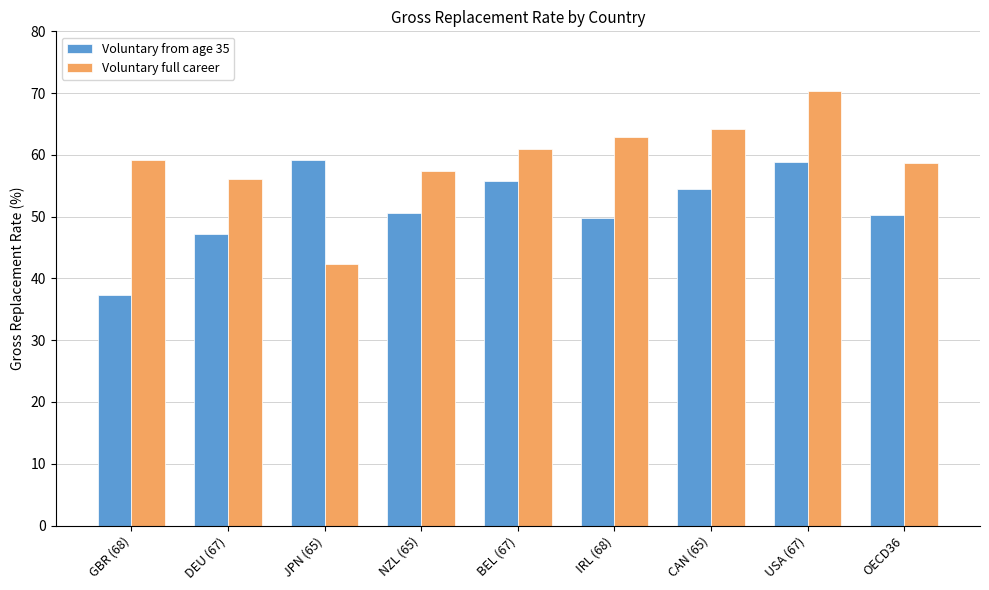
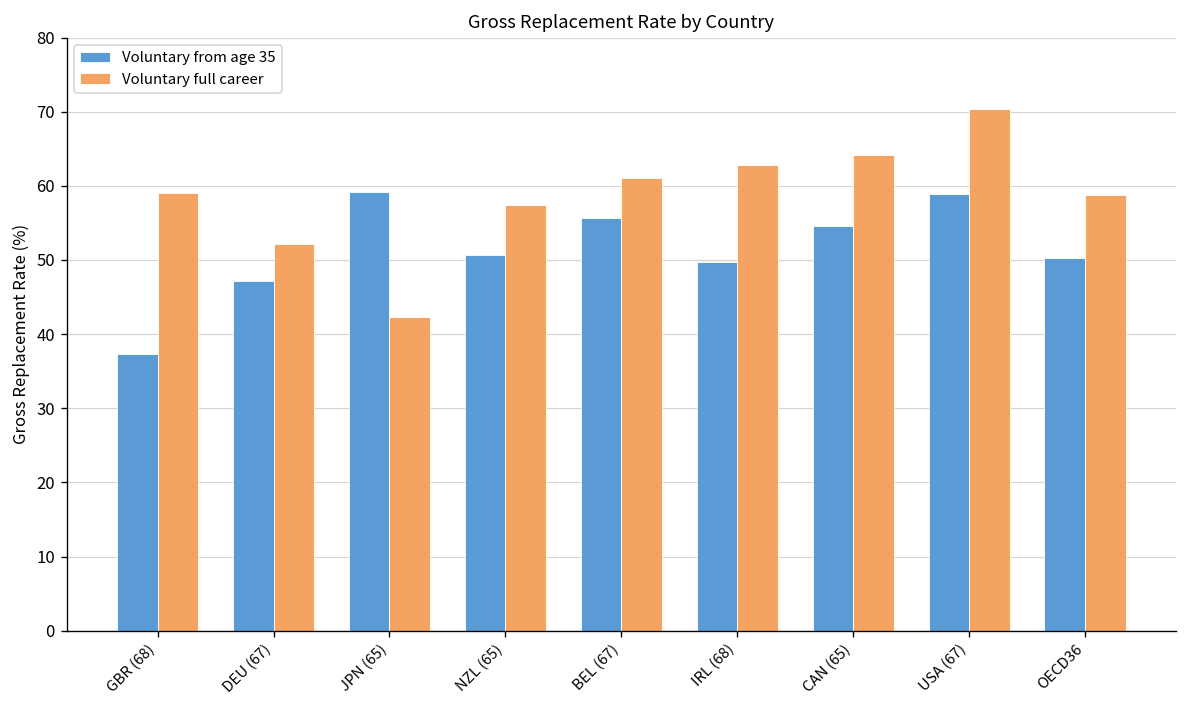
Voluntary full career, DEU (67): 56 -> 52
